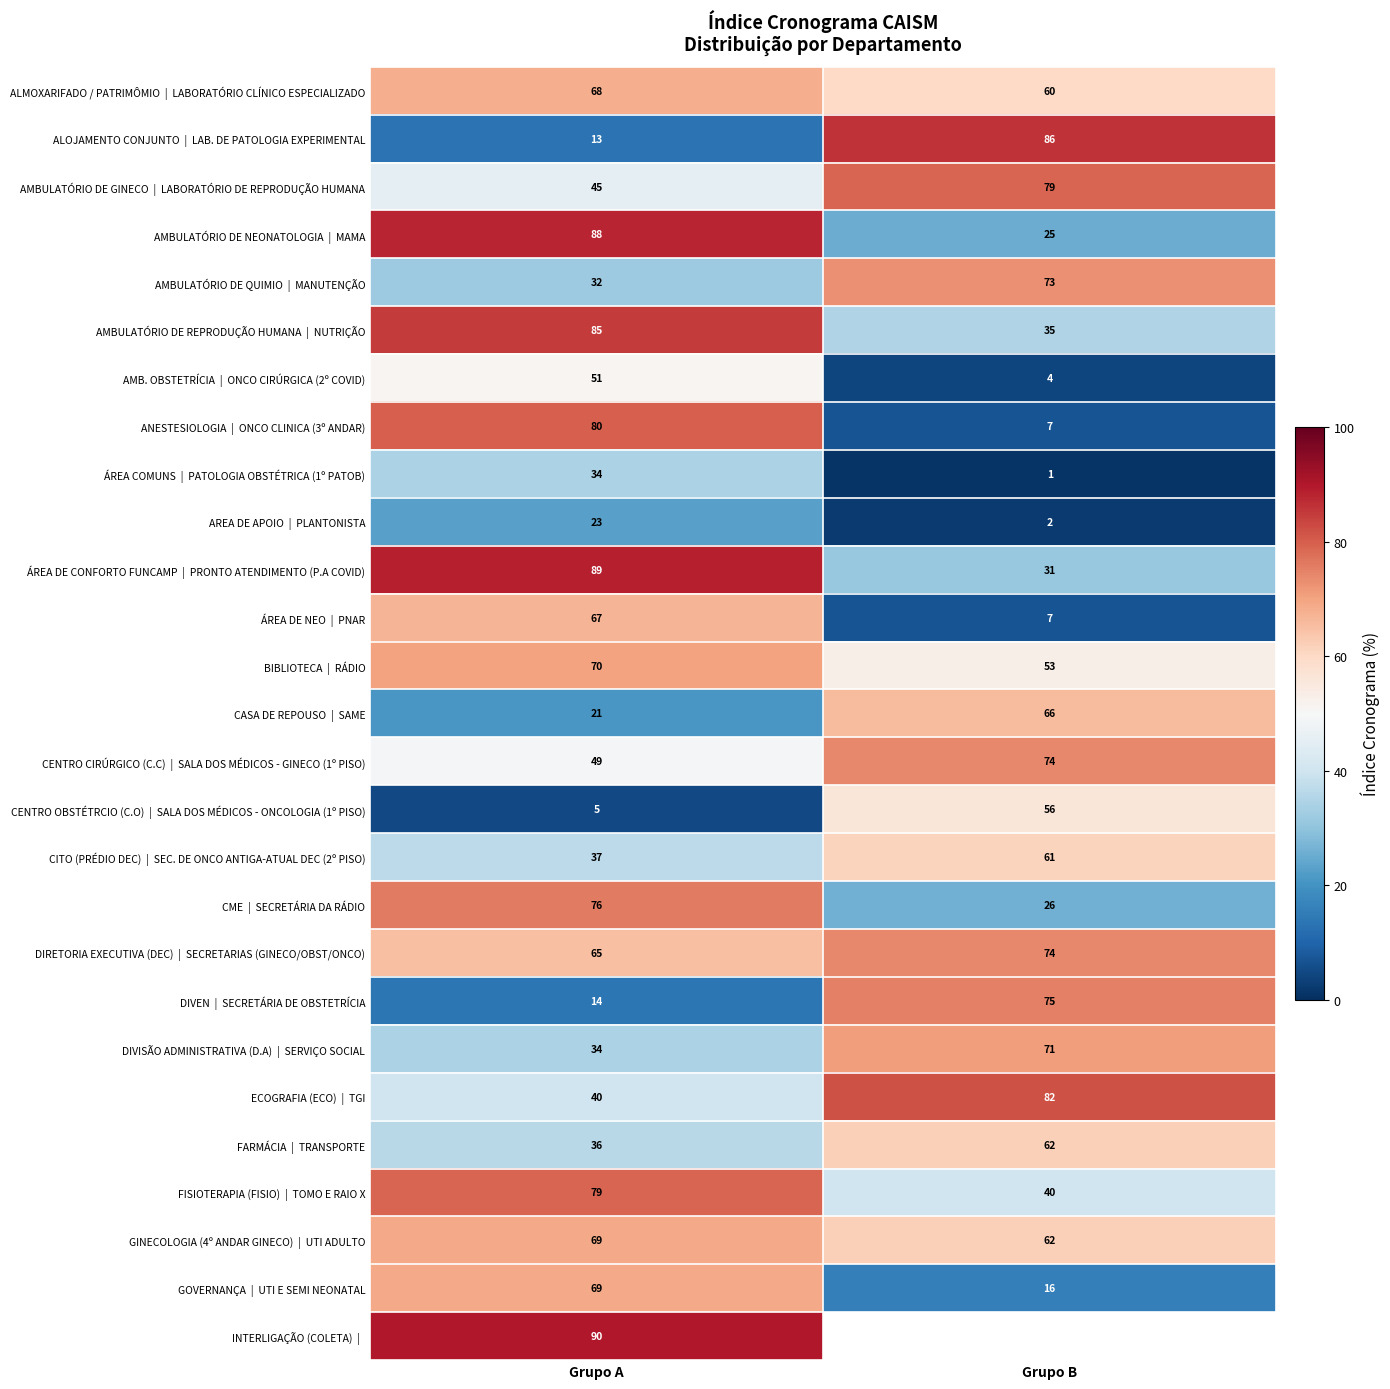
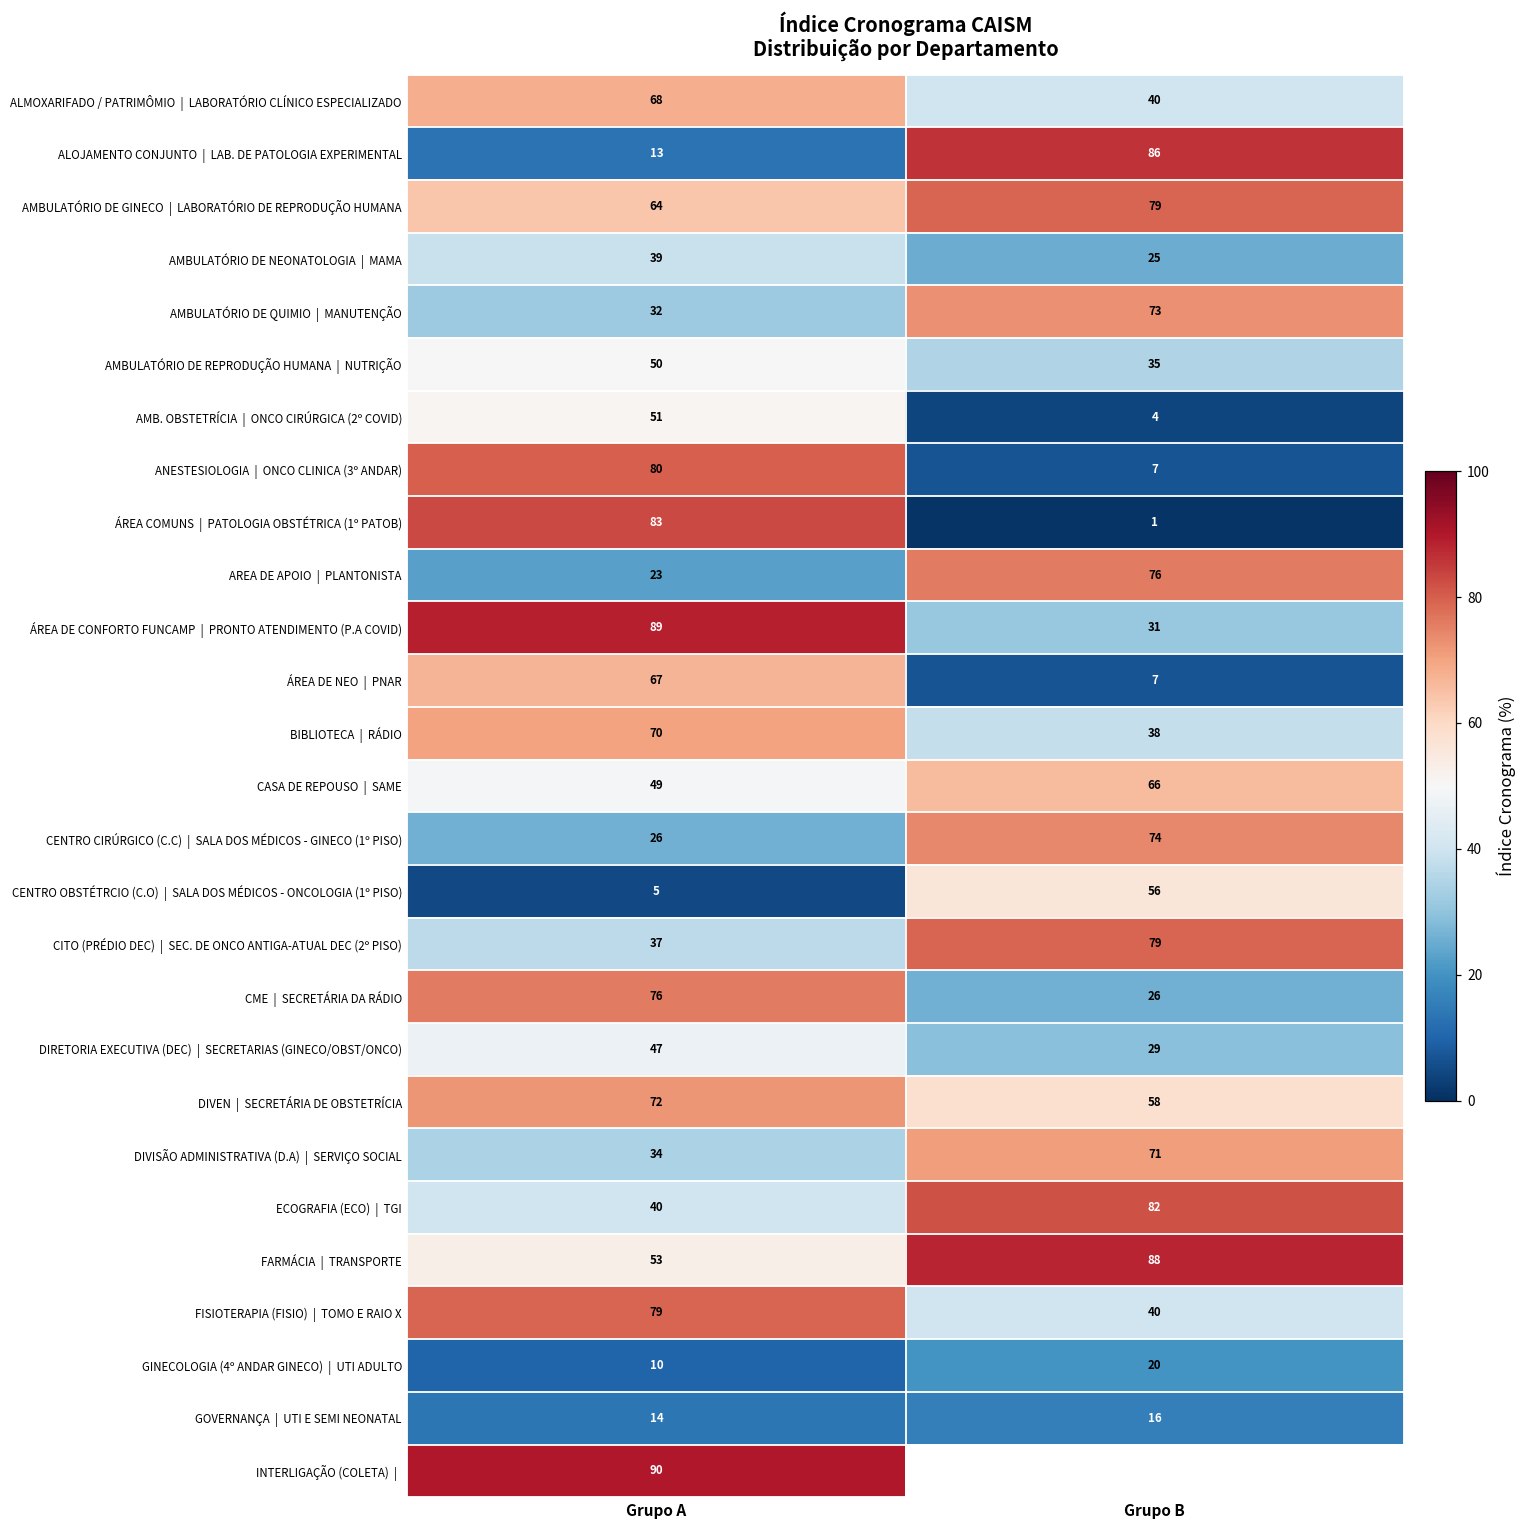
ALMOXARIFADO / PATRIMÔMIO | LABORATÓRIO CLÍNICO ESPECIALIZADO, Grupo B: 60 -> 40
AMBULATÓRIO DE GINECO | LABORATÓRIO DE REPRODUÇÃO HUMANA, Grupo A: 45 -> 64
AMBULATÓRIO DE NEONATOLOGIA | MAMA, Grupo A: 88 -> 39
AMBULATÓRIO DE REPRODUÇÃO HUMANA | NUTRIÇÃO, Grupo A: 85 -> 50
ÁREA COMUNS | PATOLOGIA OBSTÉTRICA (1º PATOB), Grupo A: 34 -> 83
AREA DE APOIO | PLANTONISTA, Grupo B: 2 -> 76
BIBLIOTECA | RÁDIO, Grupo B: 53 -> 38
CASA DE REPOUSO | SAME, Grupo A: 21 -> 49
CENTRO CIRÚRGICO (C.C) | SALA DOS MÉDICOS - GINECO (1º PISO), Grupo A: 49 -> 26
CITO (PRÉDIO DEC) | SEC. DE ONCO ANTIGA-ATUAL DEC (2º PISO), Grupo B: 61 -> 79
DIRETORIA EXECUTIVA (DEC) | SECRETARIAS (GINECO/OBST/ONCO), Grupo A: 65 -> 47
DIRETORIA EXECUTIVA (DEC) | SECRETARIAS (GINECO/OBST/ONCO), Grupo B: 74 -> 29
DIVEN | SECRETÁRIA DE OBSTETRÍCIA, Grupo A: 14 -> 72
DIVEN | SECRETÁRIA DE OBSTETRÍCIA, Grupo B: 75 -> 58
FARMÁCIA | TRANSPORTE, Grupo A: 36 -> 53
FARMÁCIA | TRANSPORTE, Grupo B: 62 -> 88
GINECOLOGIA (4º ANDAR GINECO) | UTI ADULTO, Grupo A: 69 -> 10
GINECOLOGIA (4º ANDAR GINECO) | UTI ADULTO, Grupo B: 62 -> 20
GOVERNANÇA | UTI E SEMI NEONATAL, Grupo A: 69 -> 14
